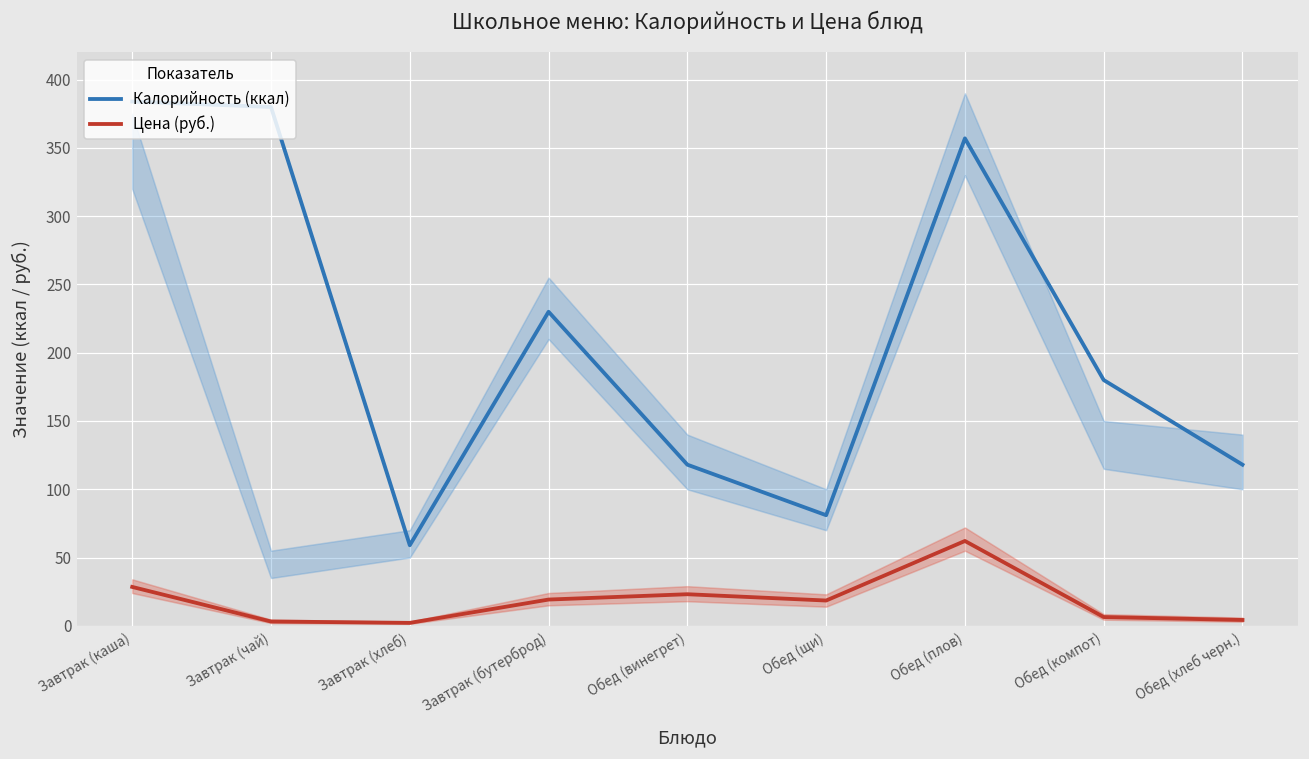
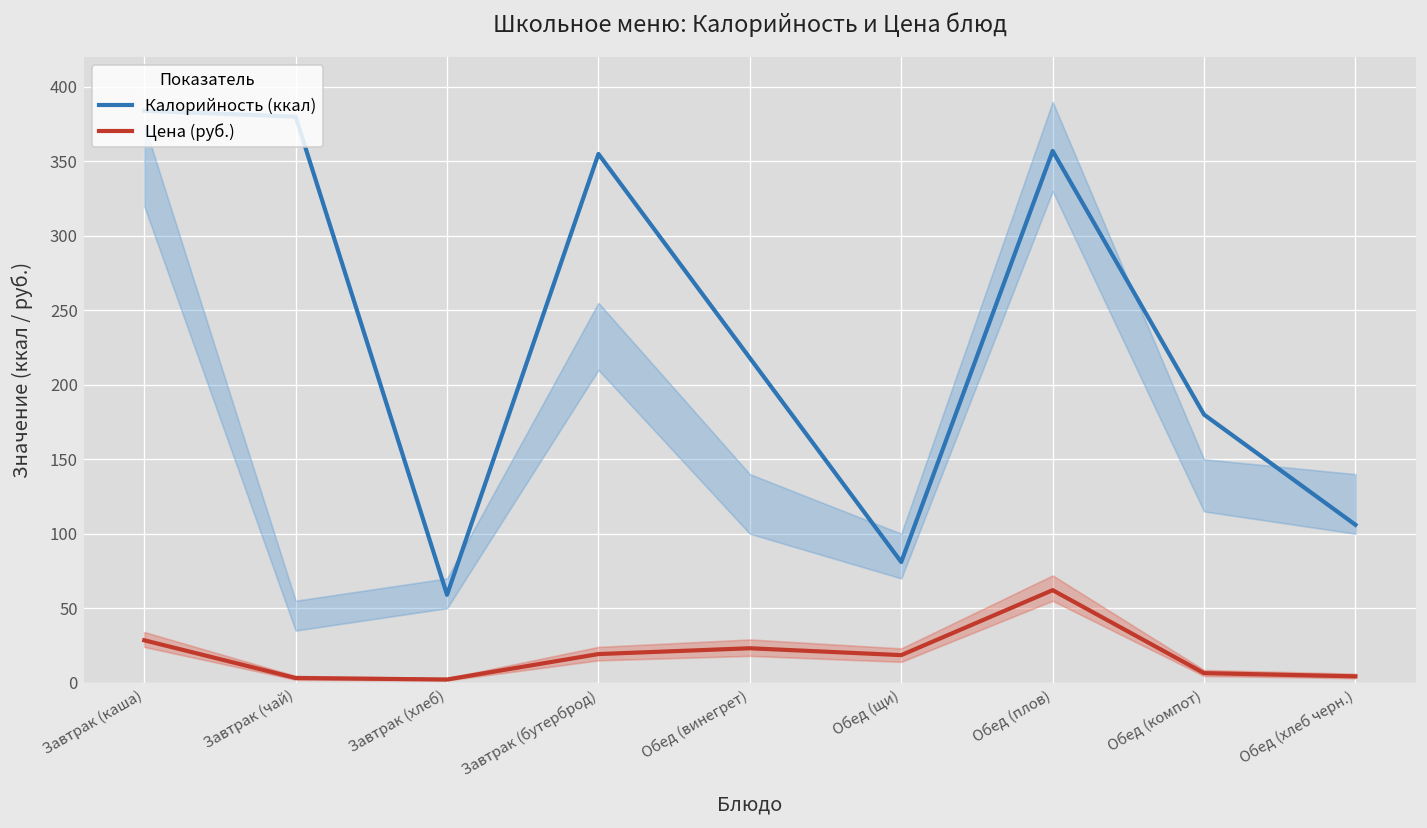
Калорийность (ккал), Завтрак (бутерброд): 230 -> 355
Калорийность (ккал), Обед (винегрет): 118 -> 218
Калорийность (ккал), Обед (хлеб черн.): 118 -> 106
